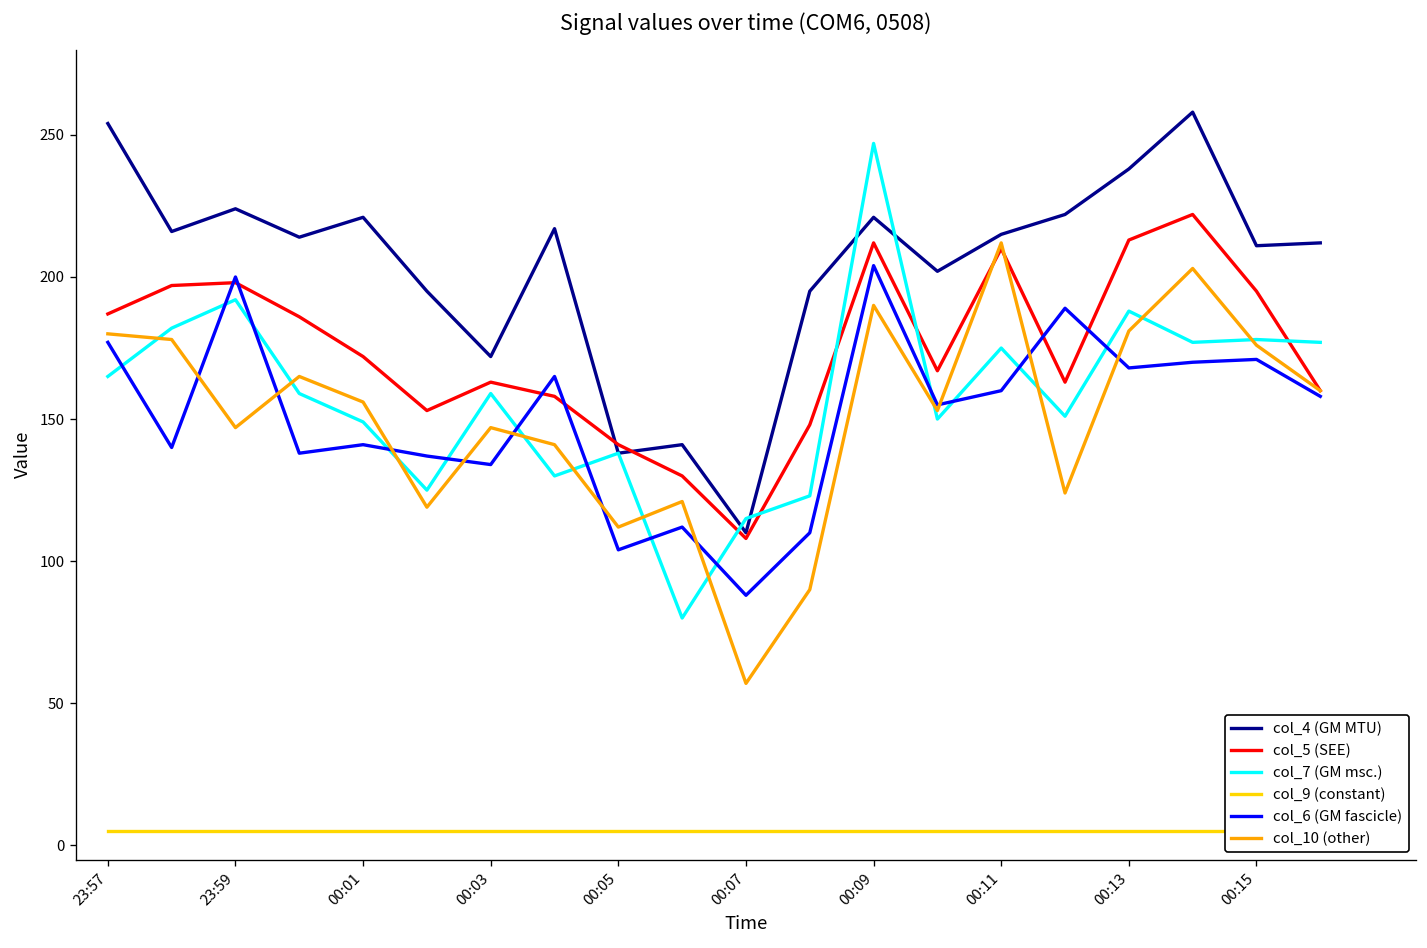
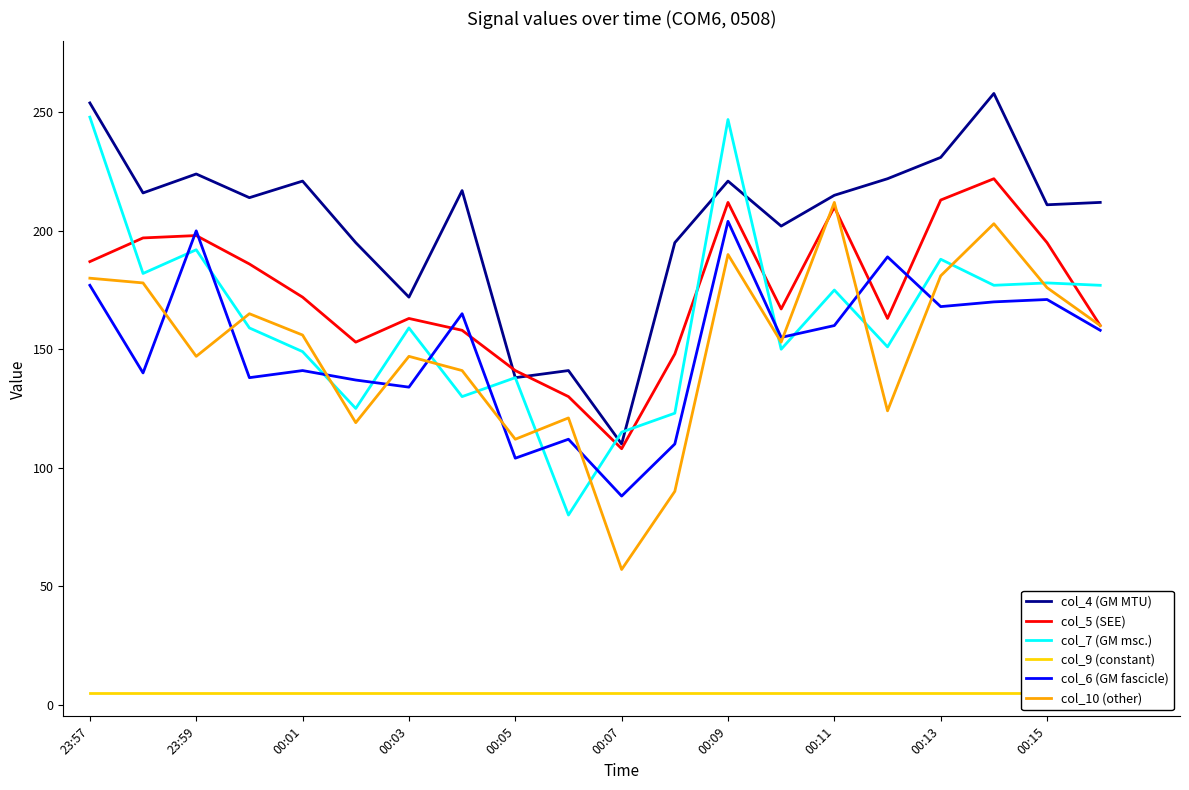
col_7 (GM msc.), 23:57: 165 -> 248
col_4 (GM MTU), 00:13: 238 -> 231
